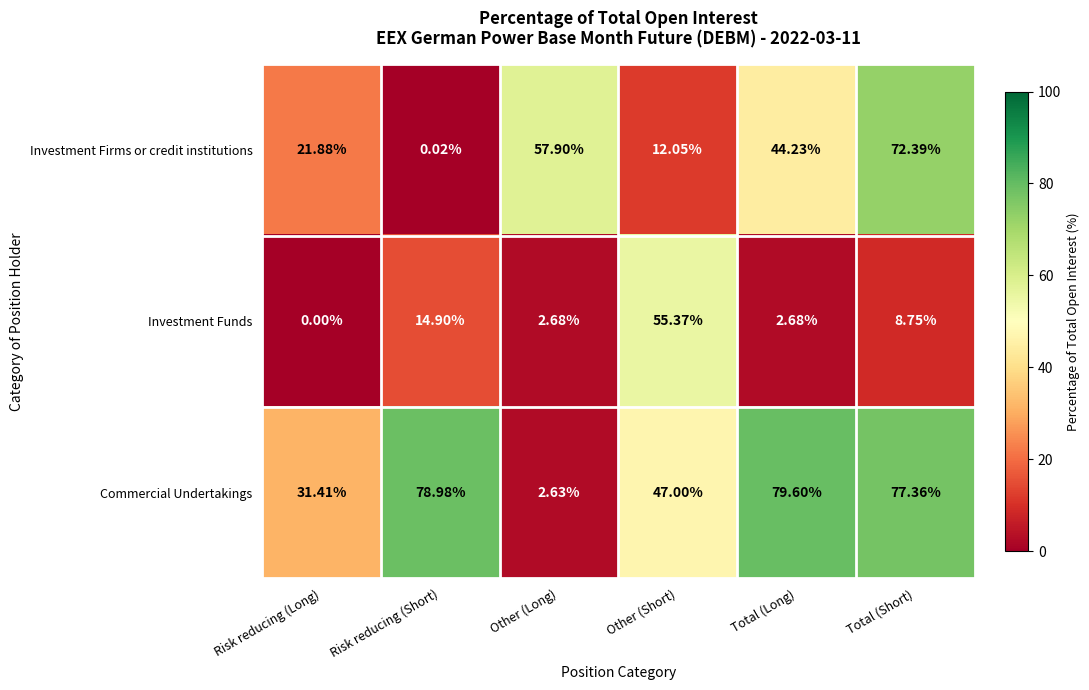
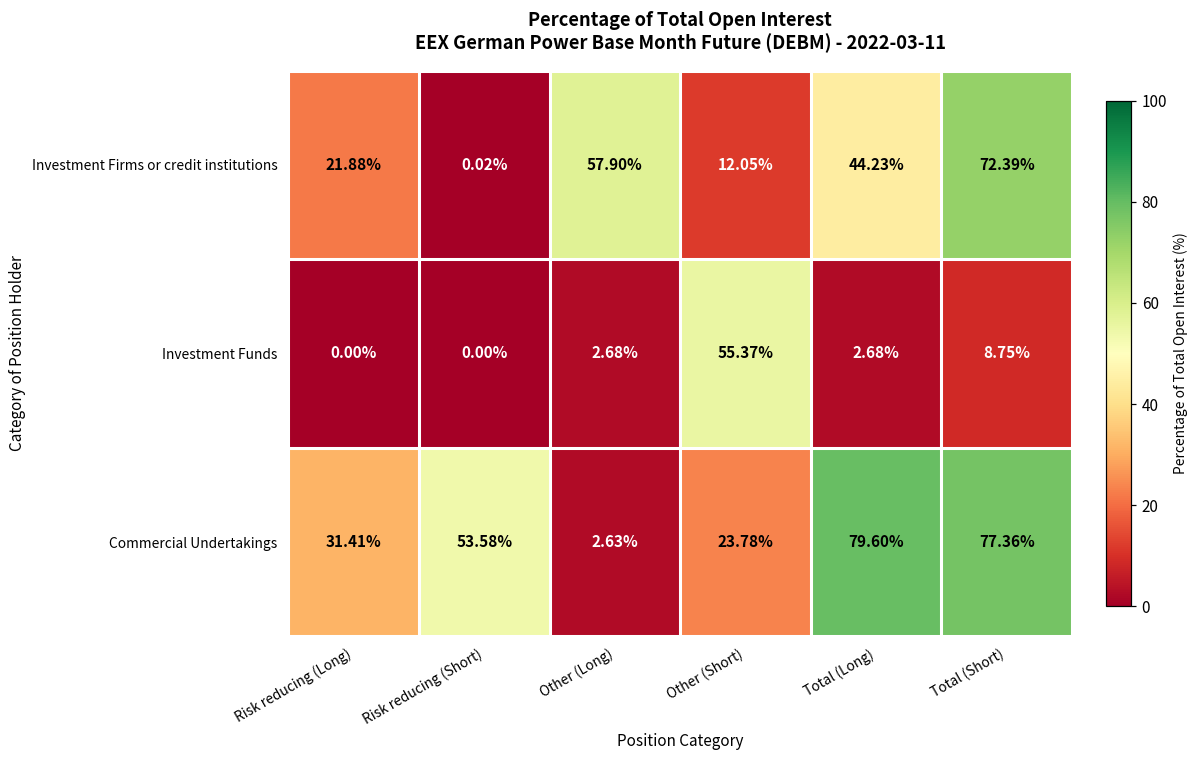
Investment Funds, Risk reducing (Short): 14.90% -> 0.00%
Commercial Undertakings, Risk reducing (Short): 78.98% -> 53.58%
Commercial Undertakings, Other (Short): 47.00% -> 23.78%
